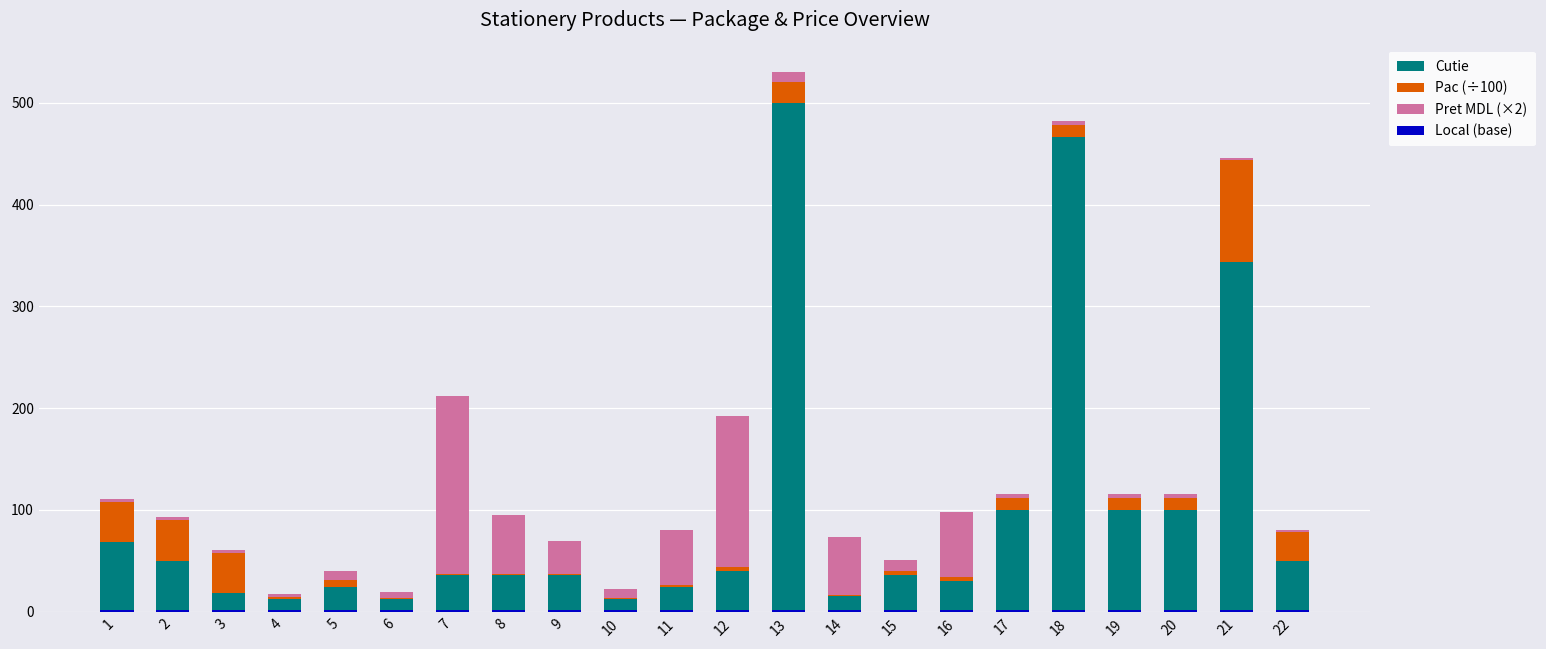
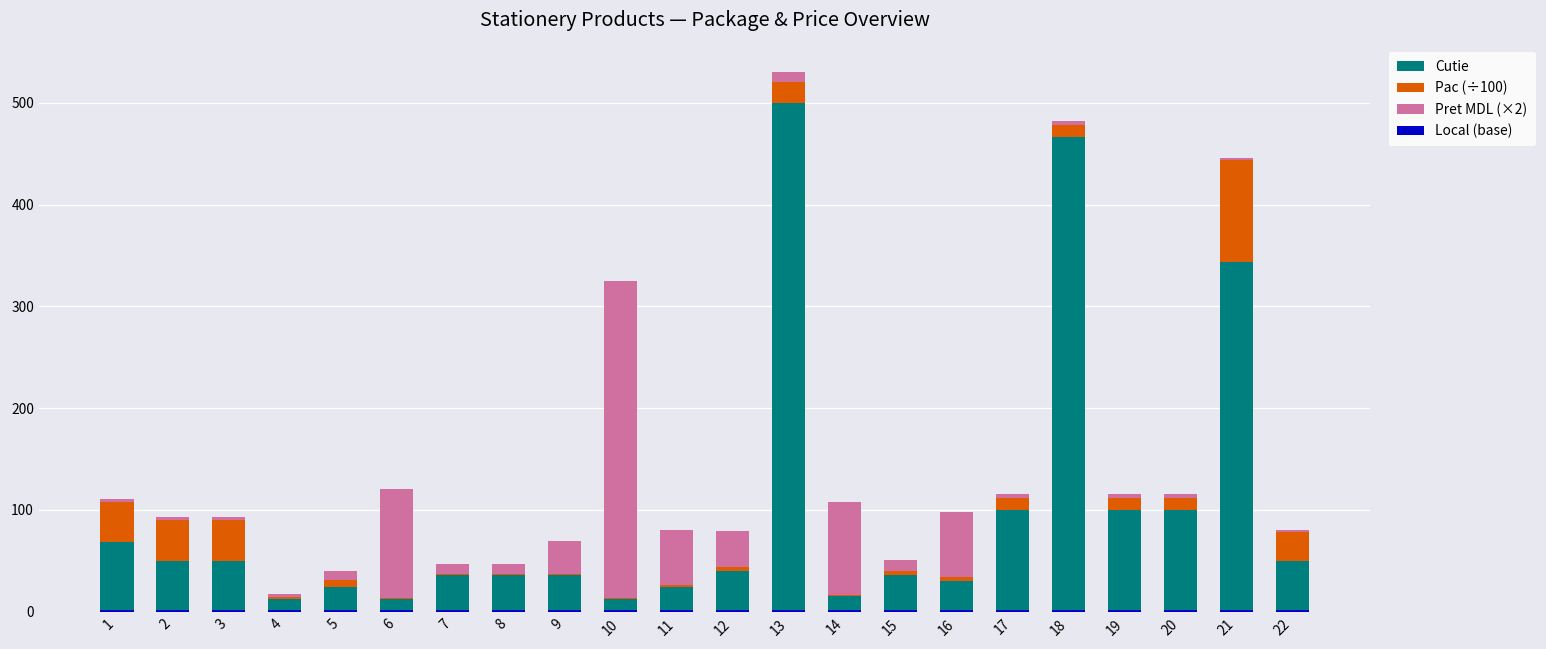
Cutie, 3: 20 -> 50
Pret MDL (×2), 6: 10 -> 110
Pret MDL (×2), 7: 170 -> 10
Pret MDL (×2), 8: 60 -> 10
Pret MDL (×2), 10: 10 -> 310
Pret MDL (×2), 12: 150 -> 40
Pret MDL (×2), 14: 60 -> 90
